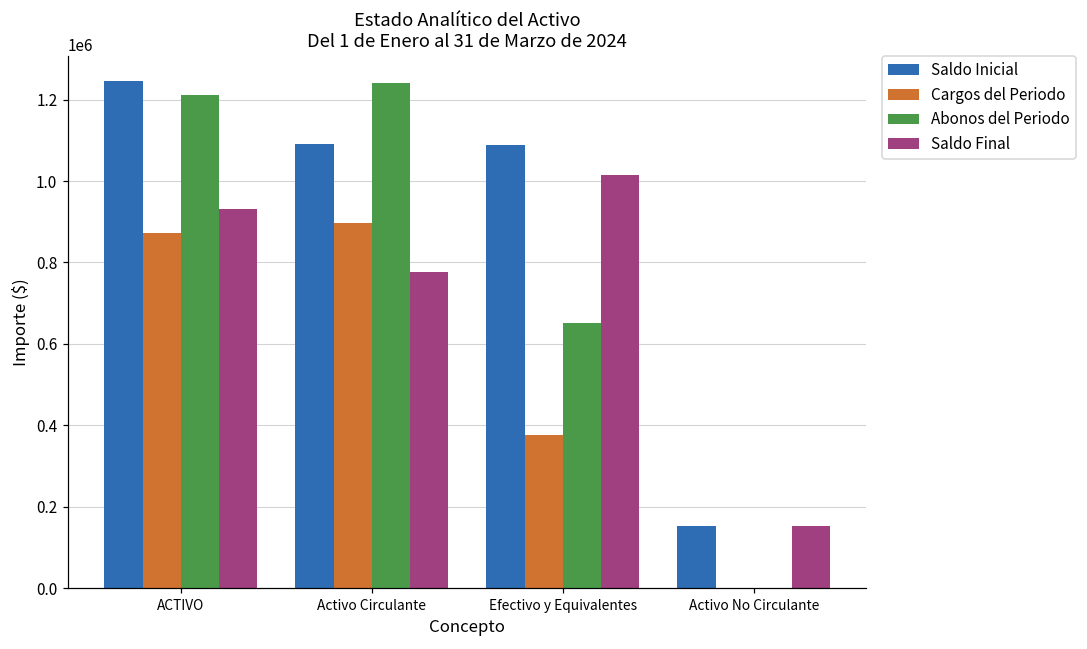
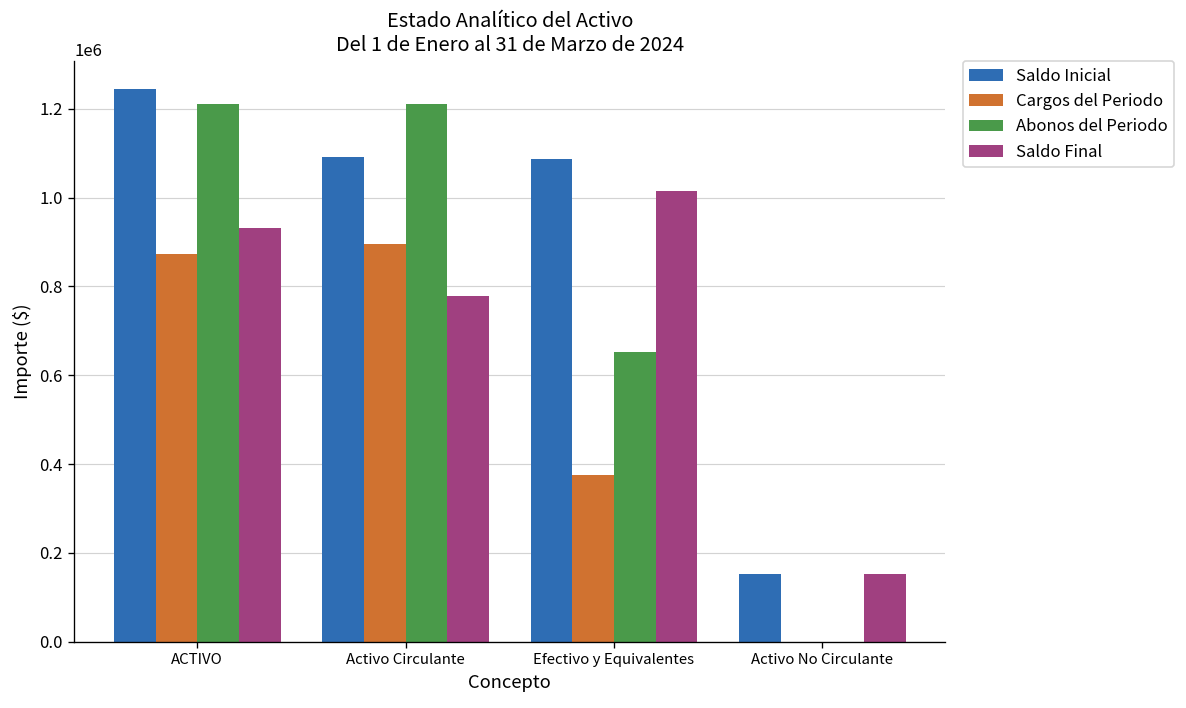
Abonos del Periodo, Activo Circulante: 1240000 -> 1210000
